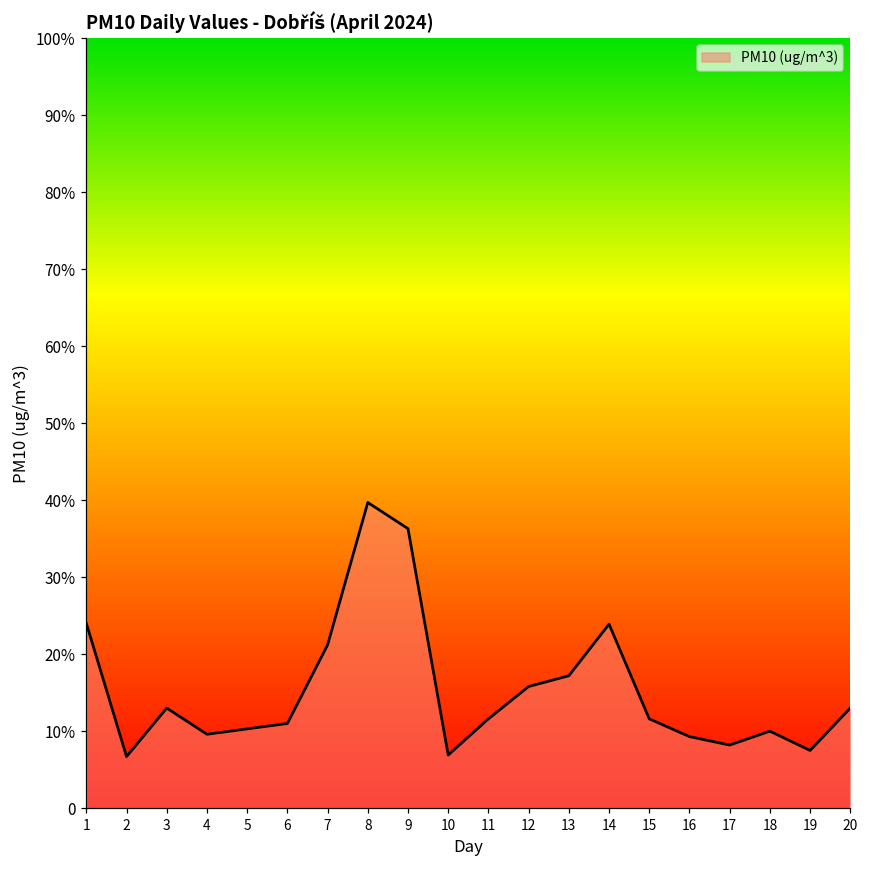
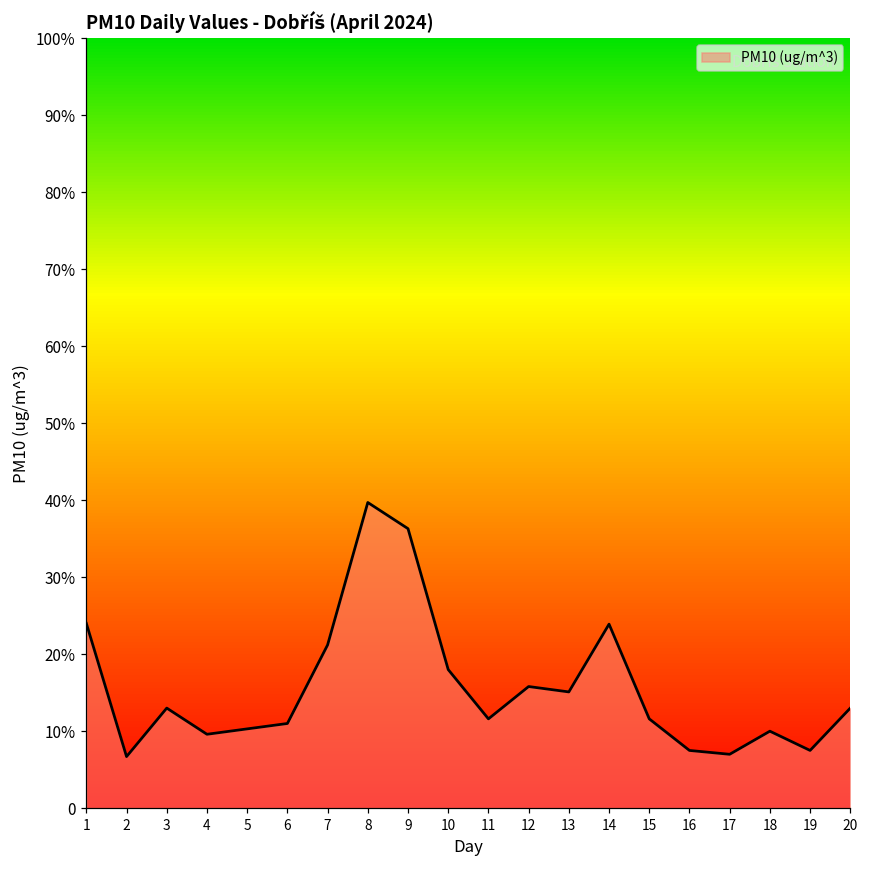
10: 7% -> 18%
13: 17% -> 15%
16: 9% -> 8%
17: 8% -> 7%
